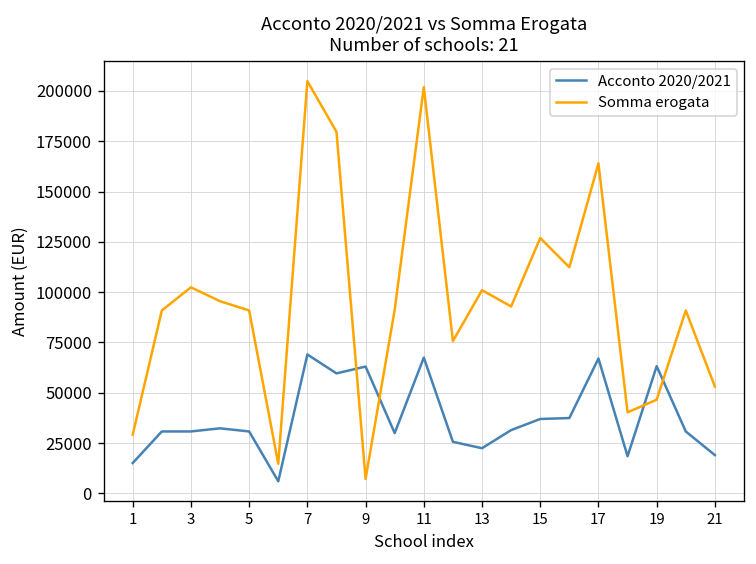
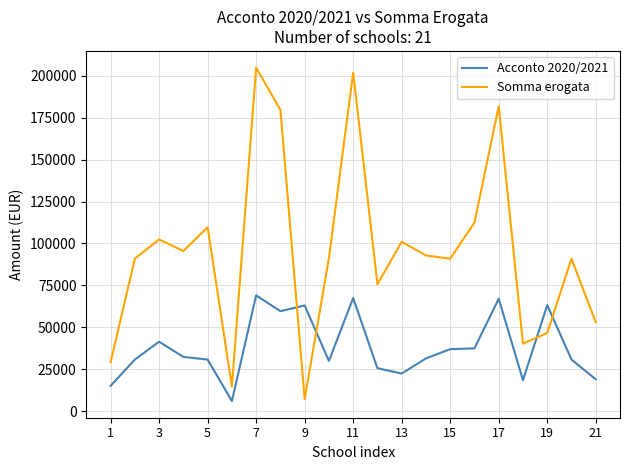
Acconto 2020/2021, 3: 31000 -> 41000
Somma erogata, 5: 91000 -> 110000
Somma erogata, 15: 127000 -> 91000
Somma erogata, 17: 164000 -> 182000
